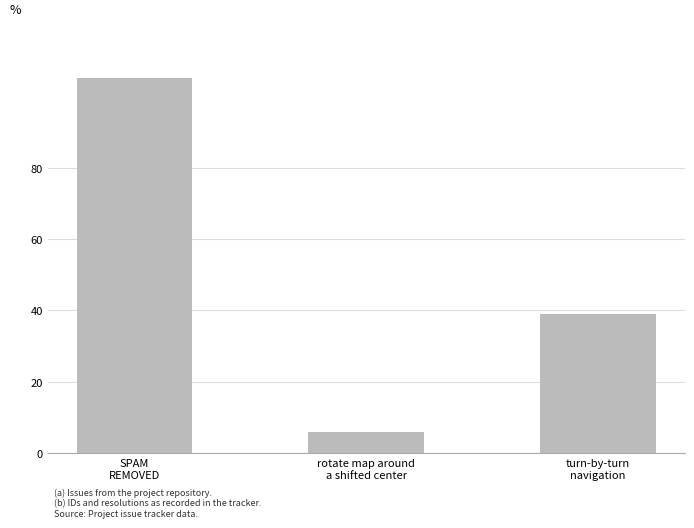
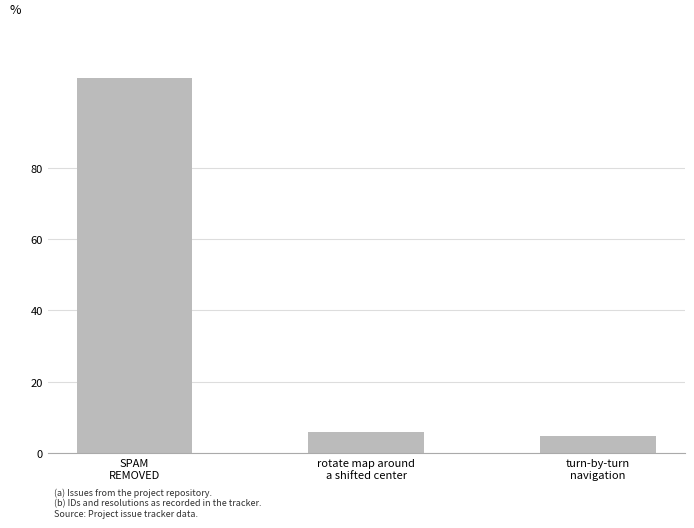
turn-by-turn navigation: 39 -> 5
